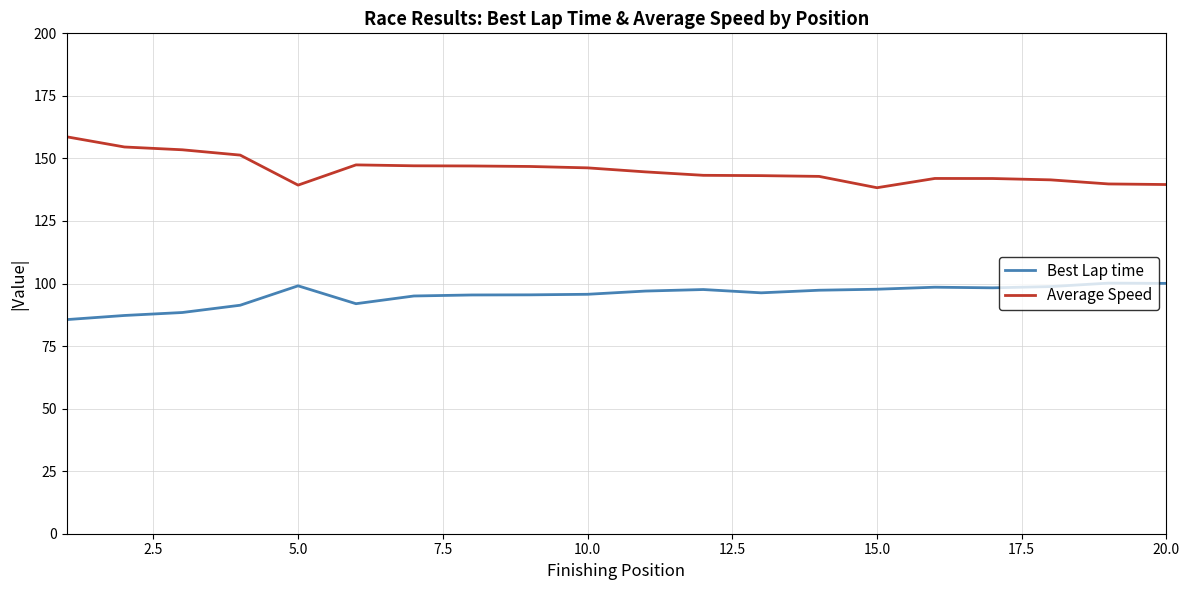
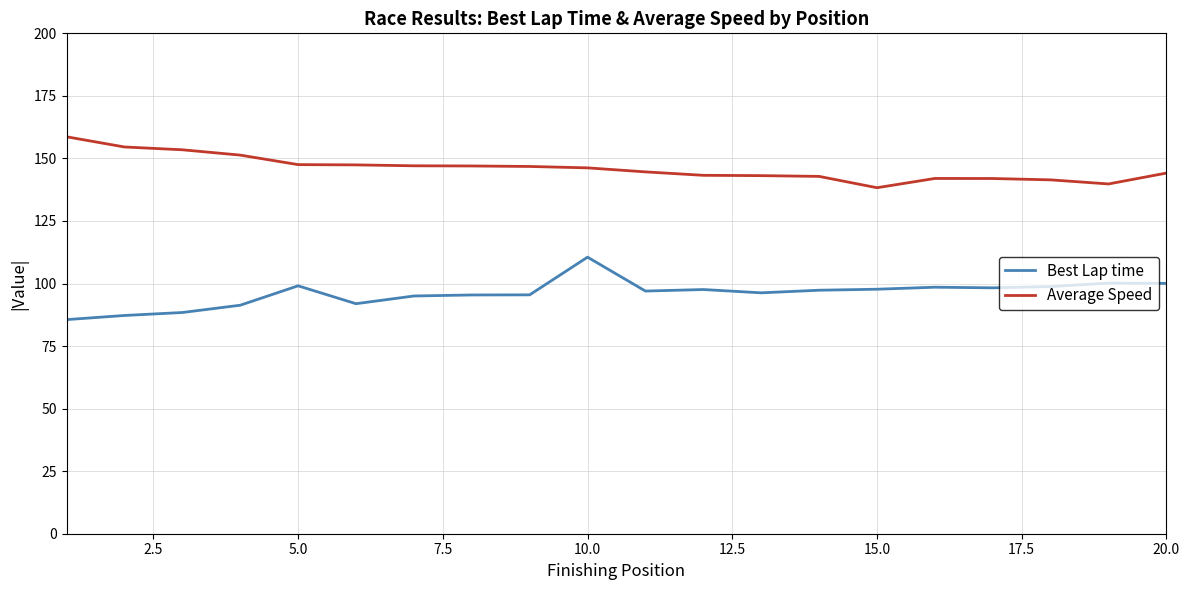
Average Speed, 5.0: 139 -> 148
Best Lap time, 10.0: 96 -> 111
Average Speed, 20.0: 140 -> 144
